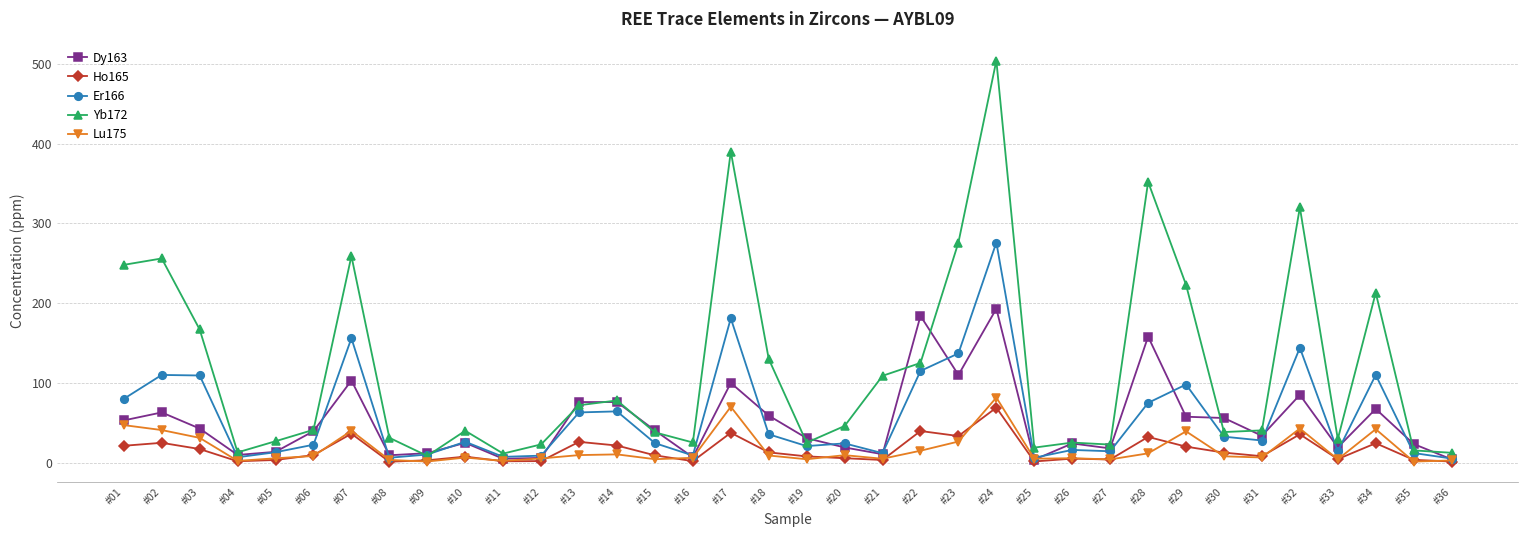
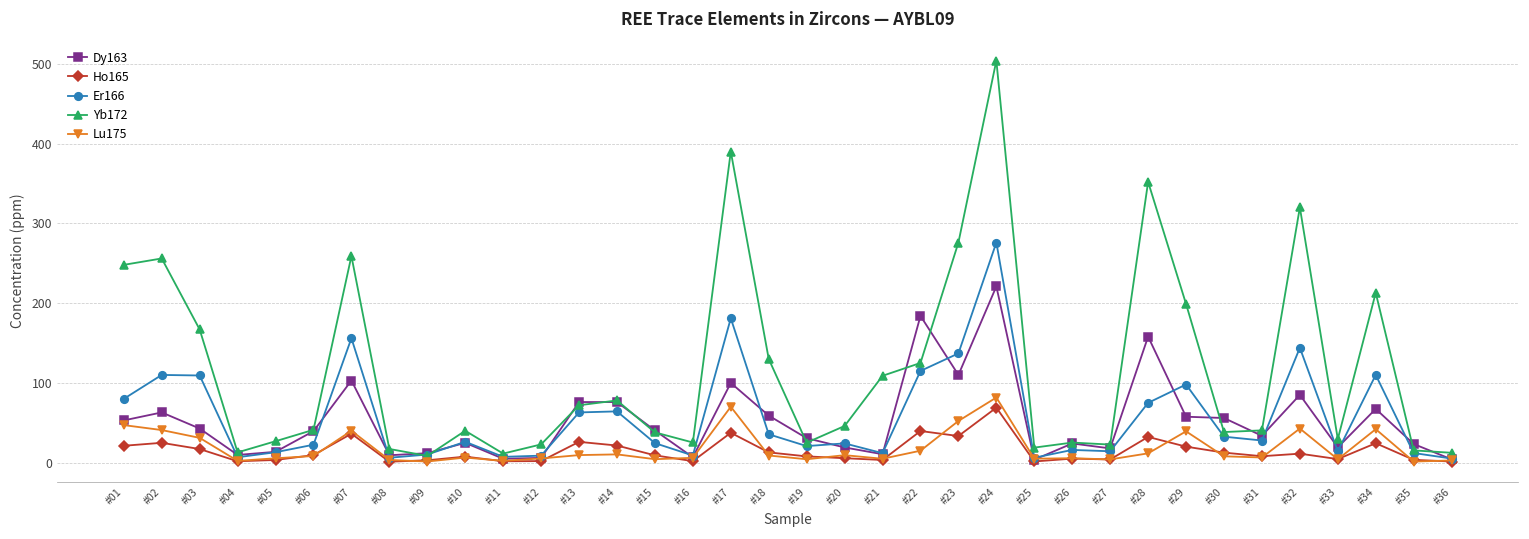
Yb172, #08: 30 -> 20
Lu175, #23: 30 -> 50
Dy163, #24: 190 -> 220
Yb172, #29: 220 -> 200
Ho165, #32: 40 -> 10
